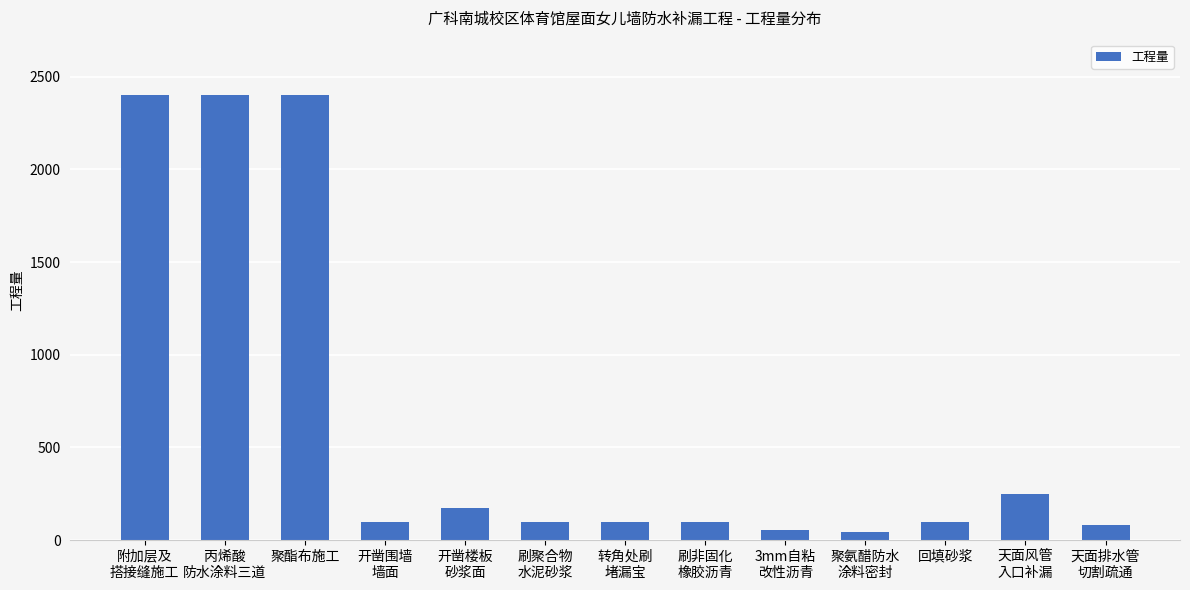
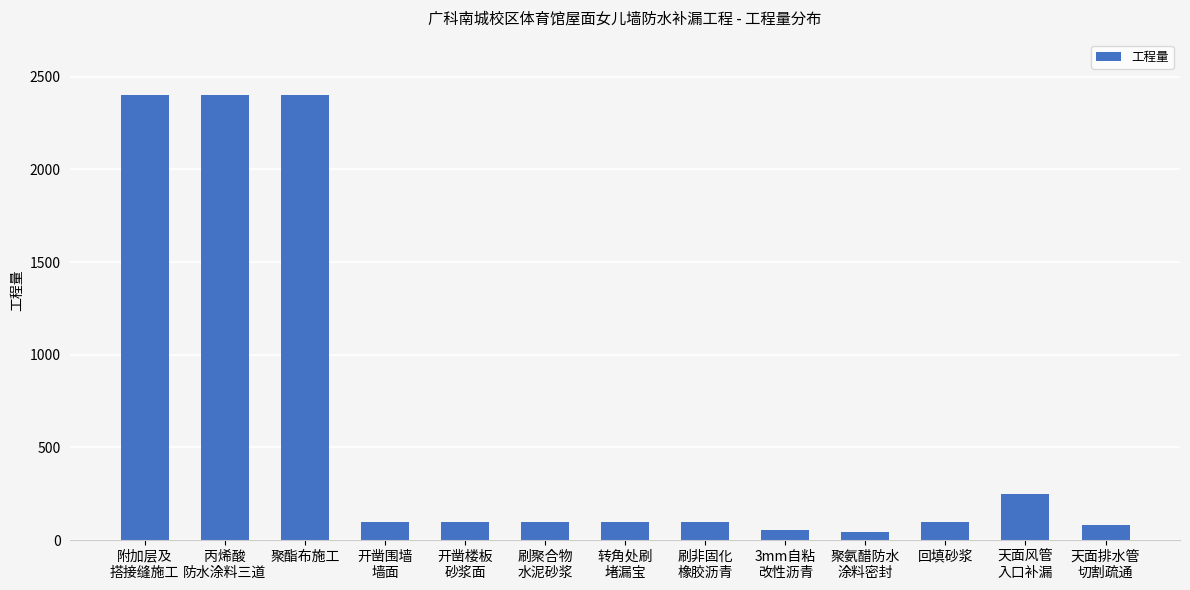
开凿楼板 砂浆面: 170 -> 100
